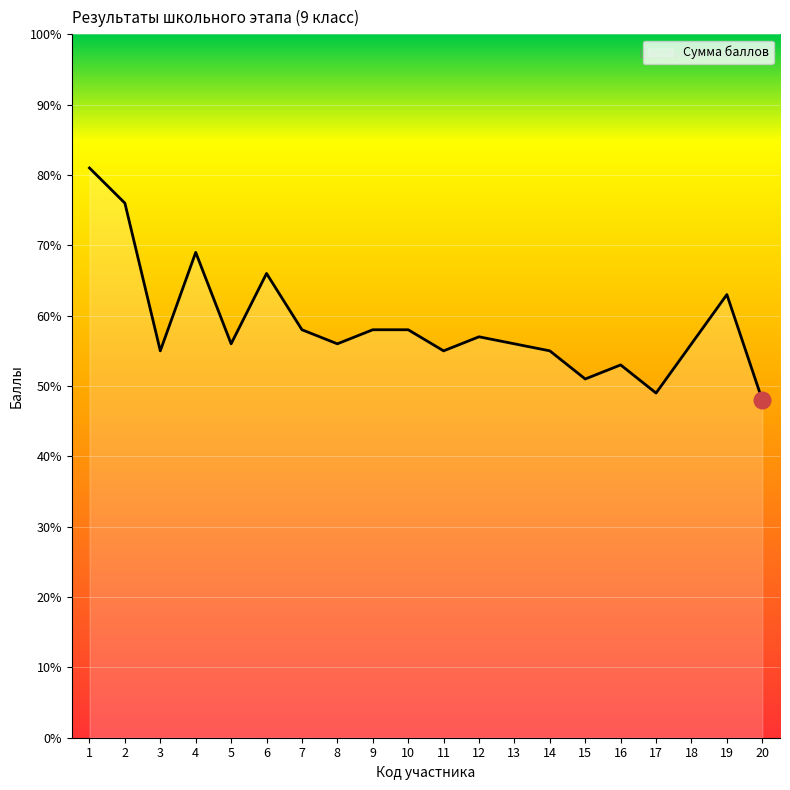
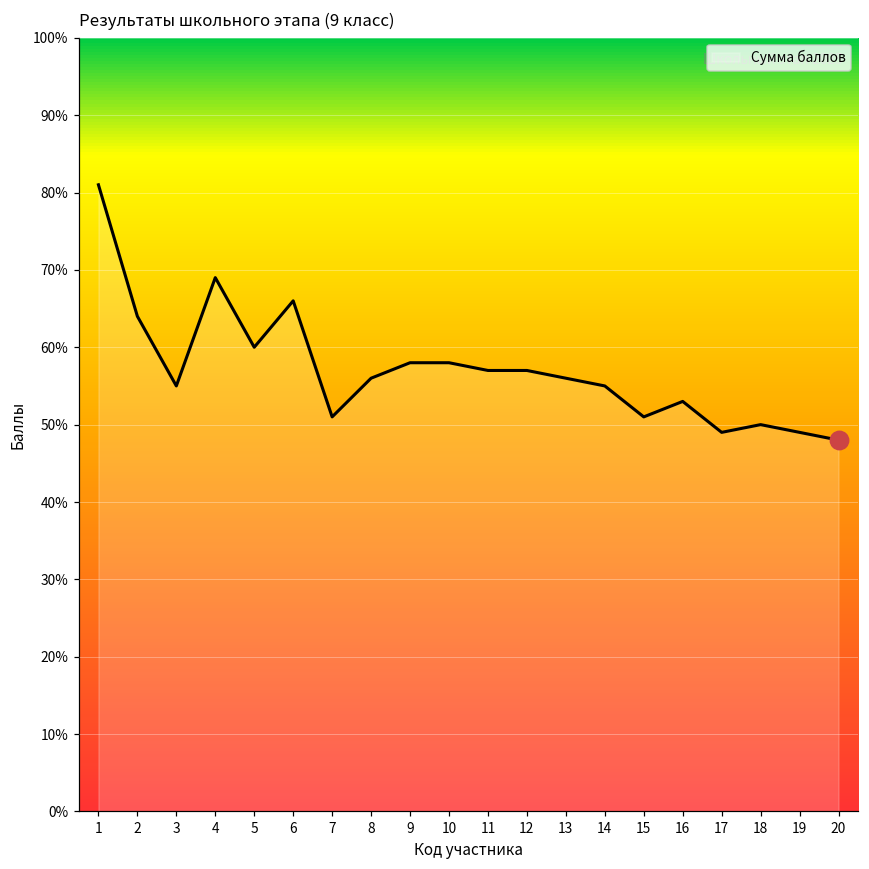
Сумма баллов, 2: 76% -> 64%
Сумма баллов, 5: 56% -> 60%
Сумма баллов, 7: 58% -> 51%
Сумма баллов, 11: 55% -> 57%
Сумма баллов, 18: 56% -> 50%
Сумма баллов, 19: 63% -> 49%
